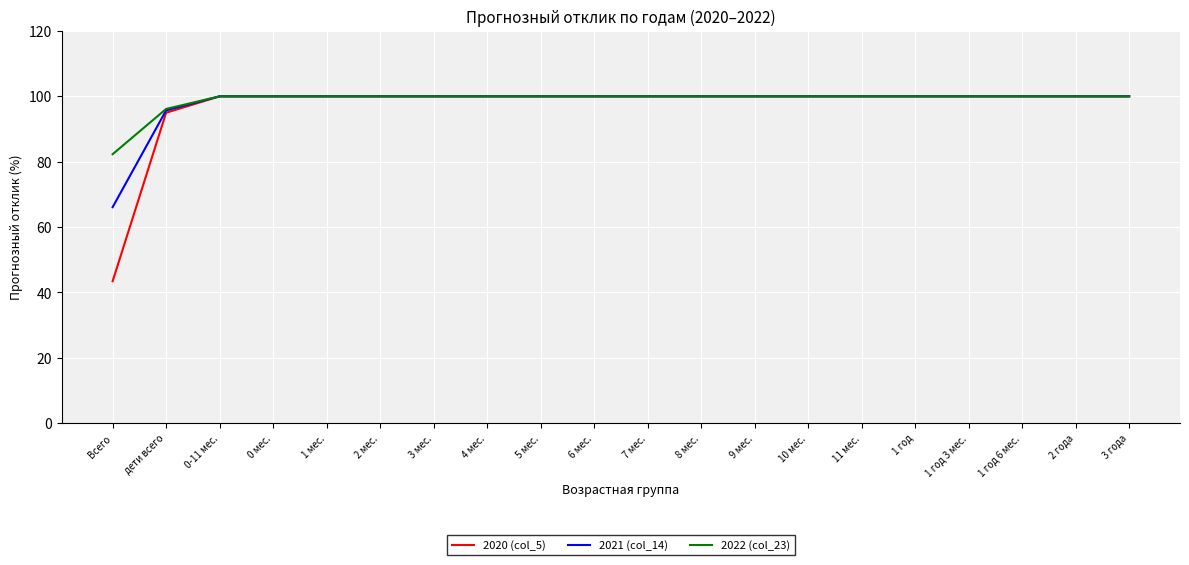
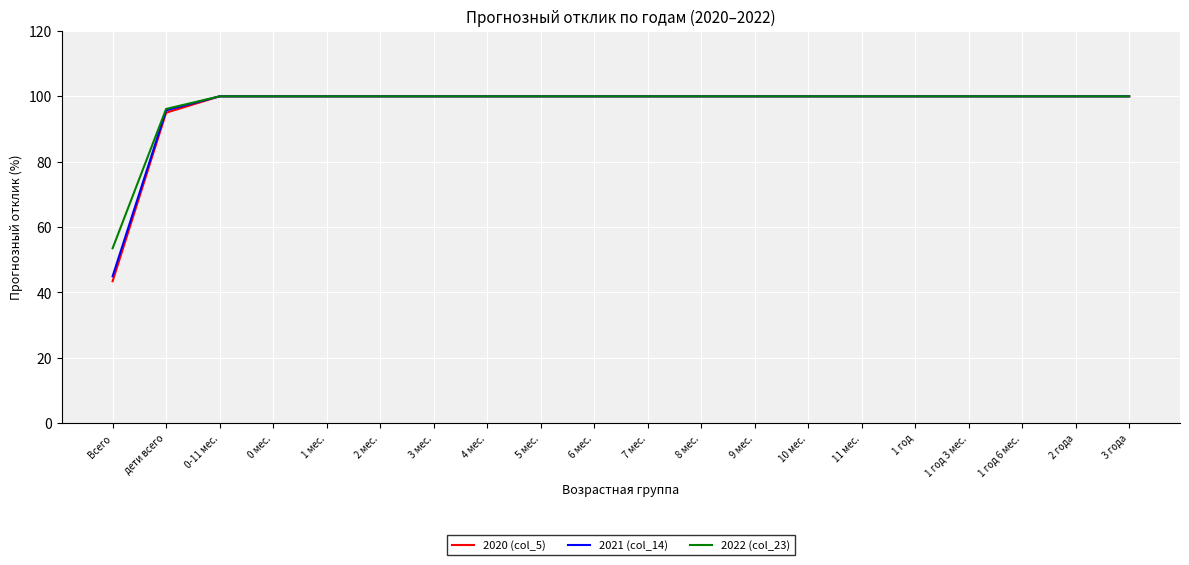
2021 (col_14), Всего: 66 -> 45
2022 (col_23), Всего: 82 -> 54
